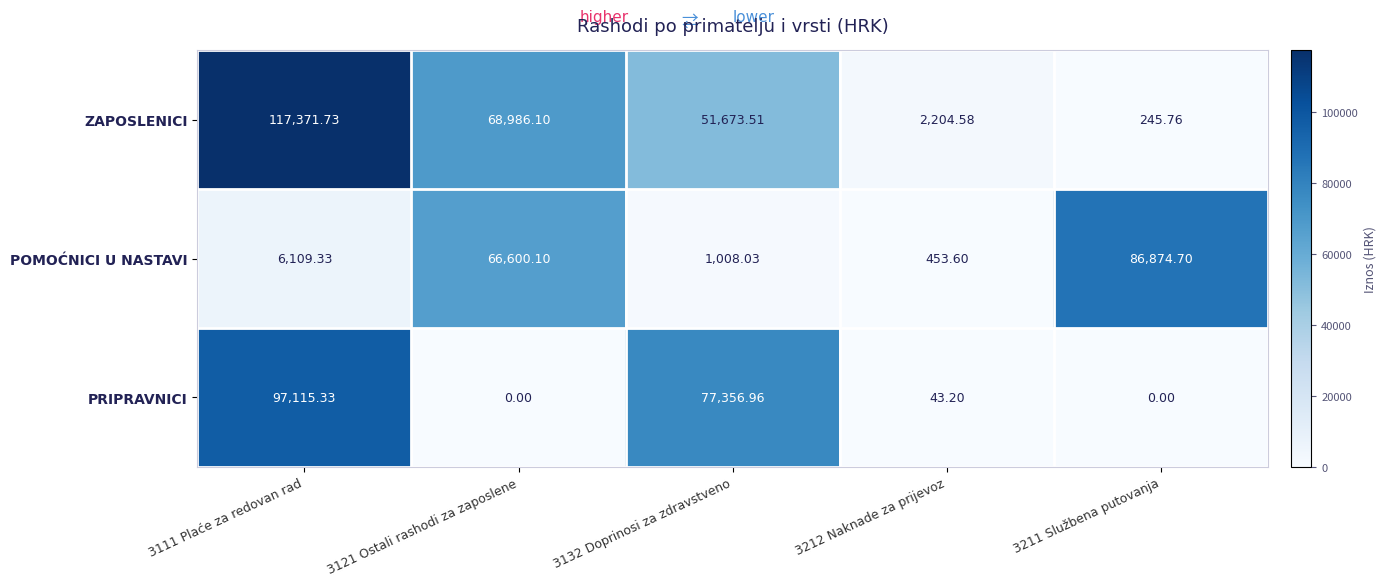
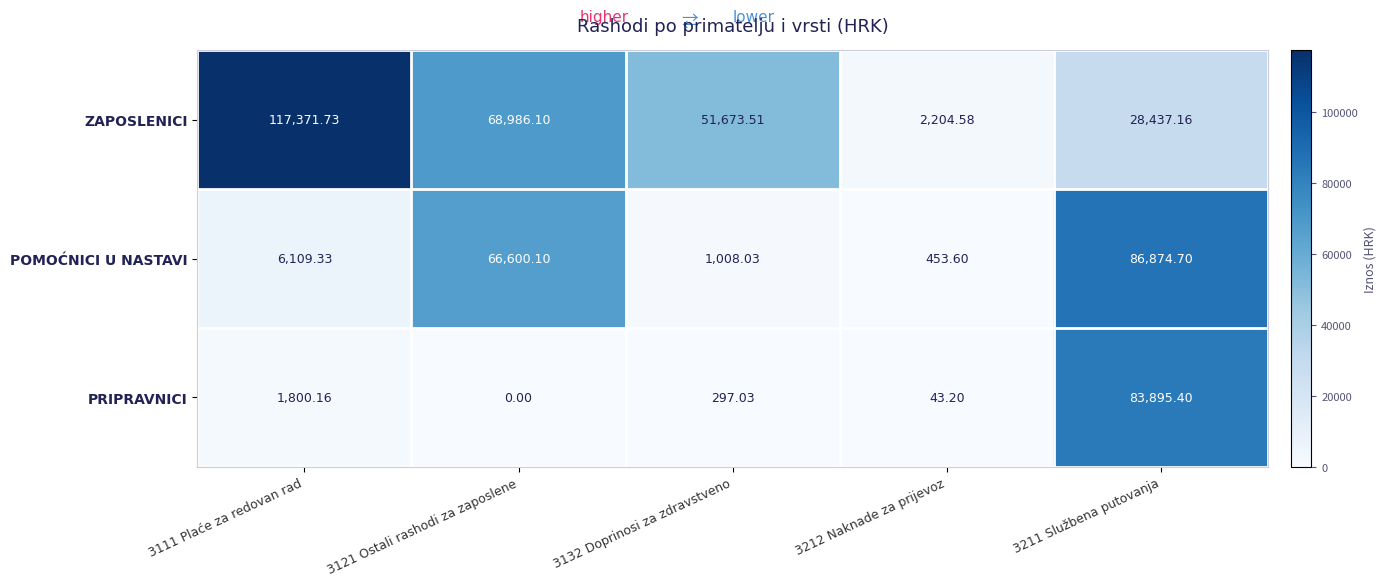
ZAPOSLENICI, 3211 Službena putovanja: 245.76 -> 28,437.16
PRIPRAVNICI, 3111 Plaće za redovan rad: 97,115.33 -> 1,800.16
PRIPRAVNICI, 3132 Doprinosi za zdravstveno: 77,356.96 -> 297.03
PRIPRAVNICI, 3211 Službena putovanja: 0.00 -> 83,895.40
